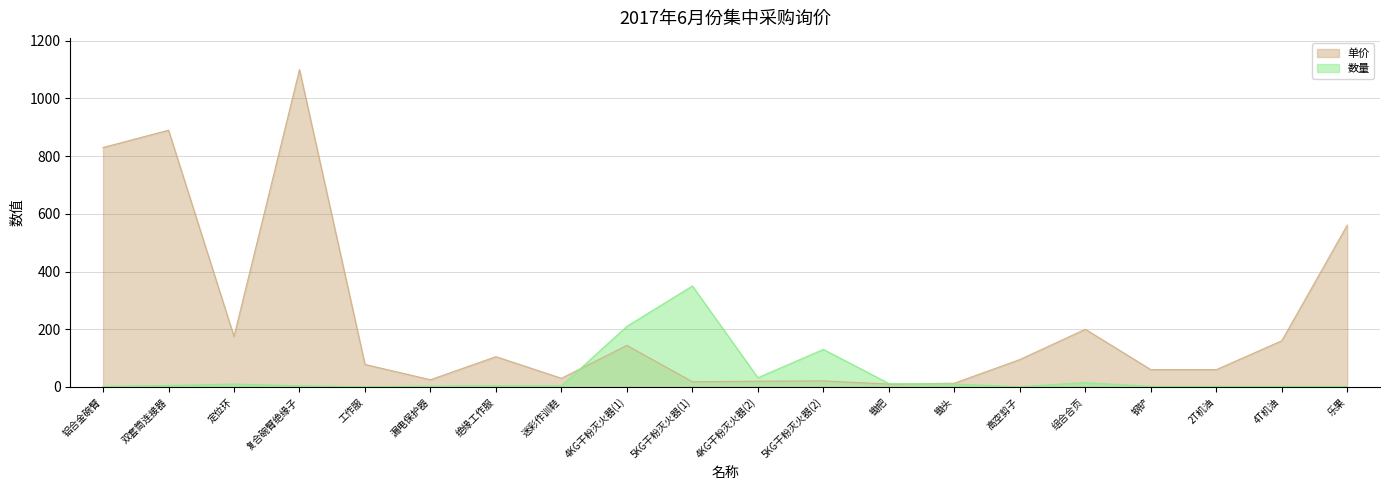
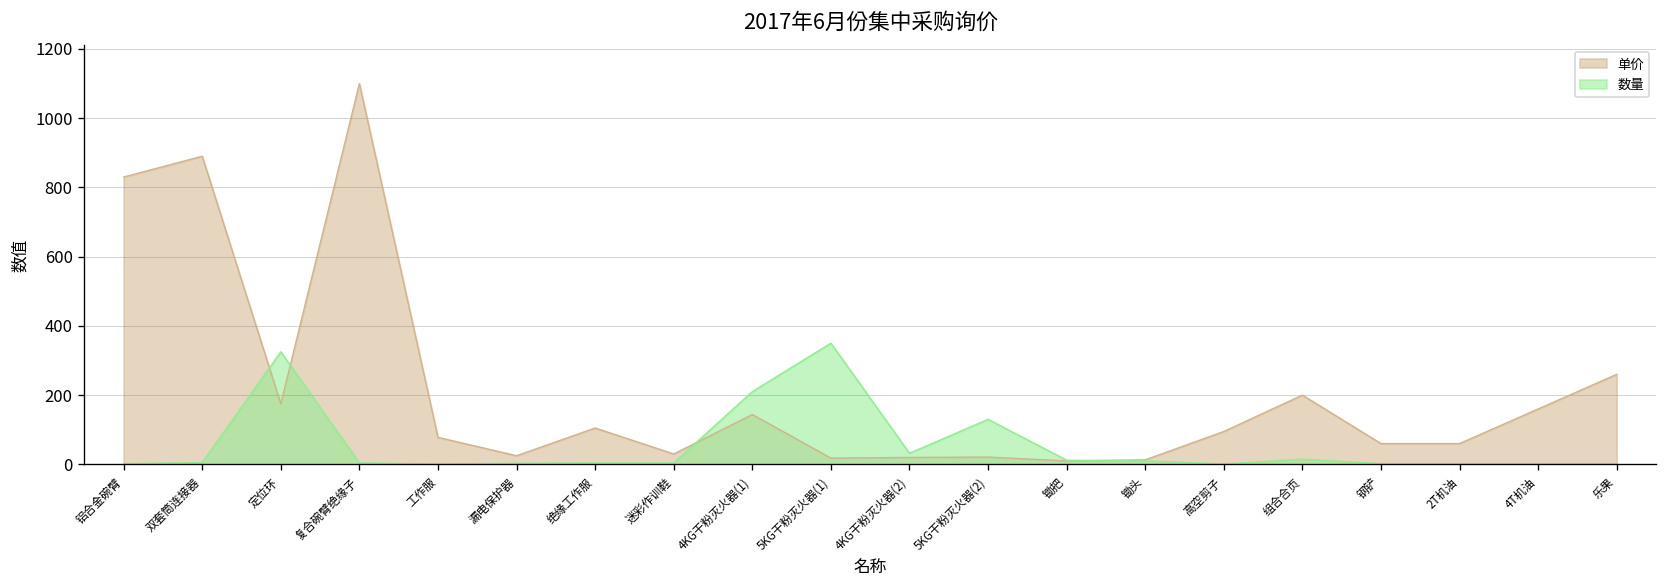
数量, 定位环: 10 -> 330
单价, 乐果: 560 -> 260
